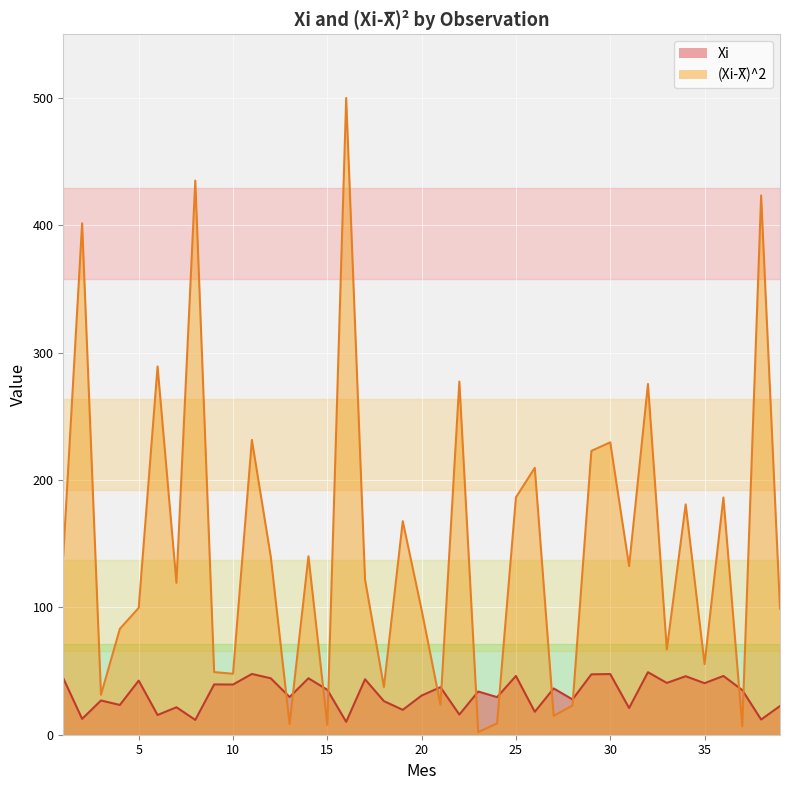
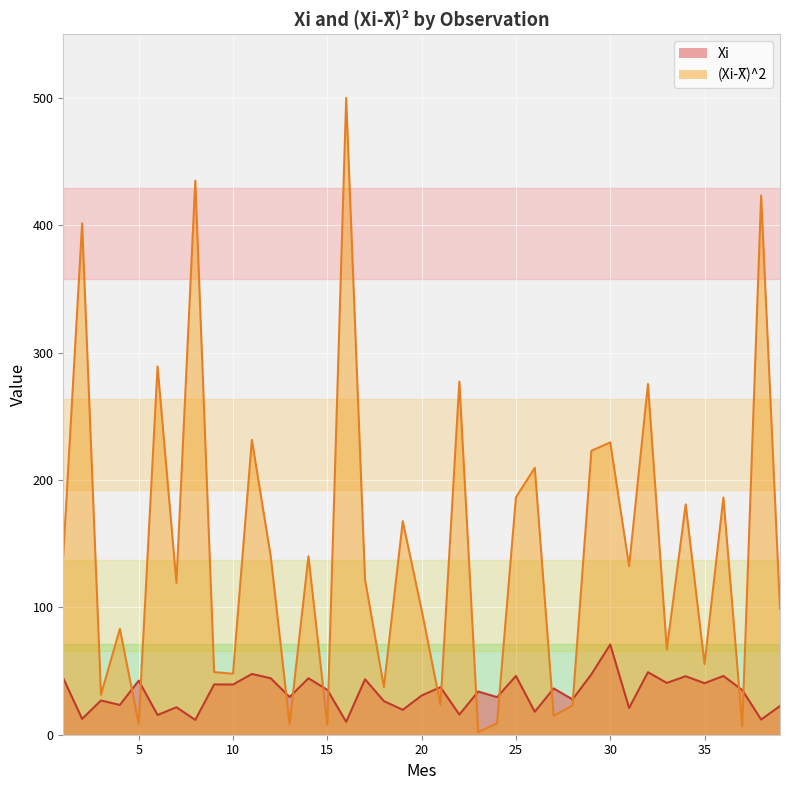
(Xi-X̅)^2, 5: 100 -> 9
Xi, 30: 48 -> 71
